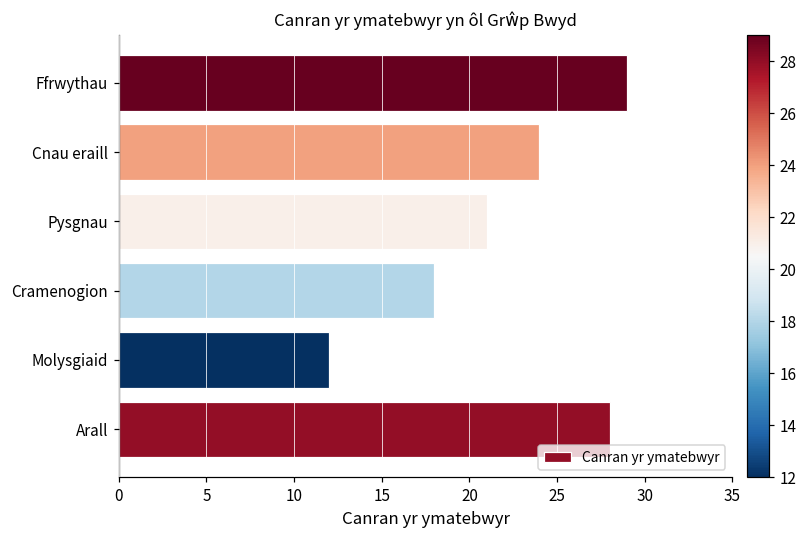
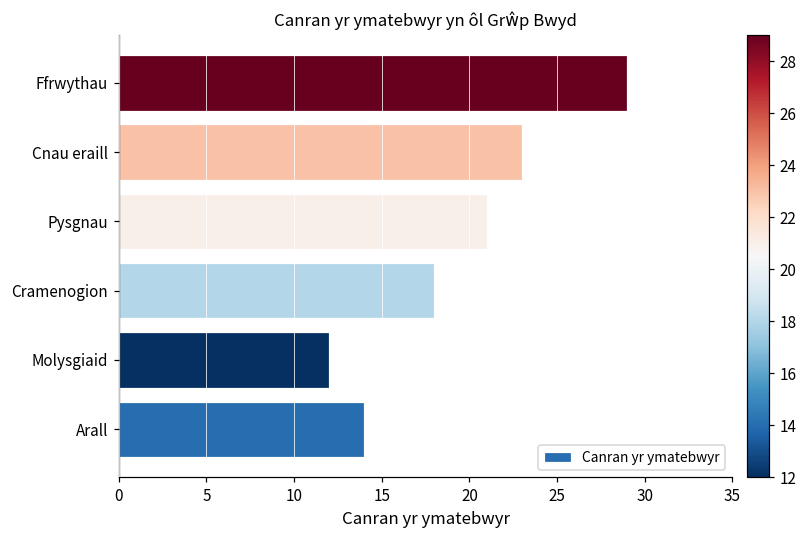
Cnau eraill: 24 -> 23
Arall: 28 -> 14
